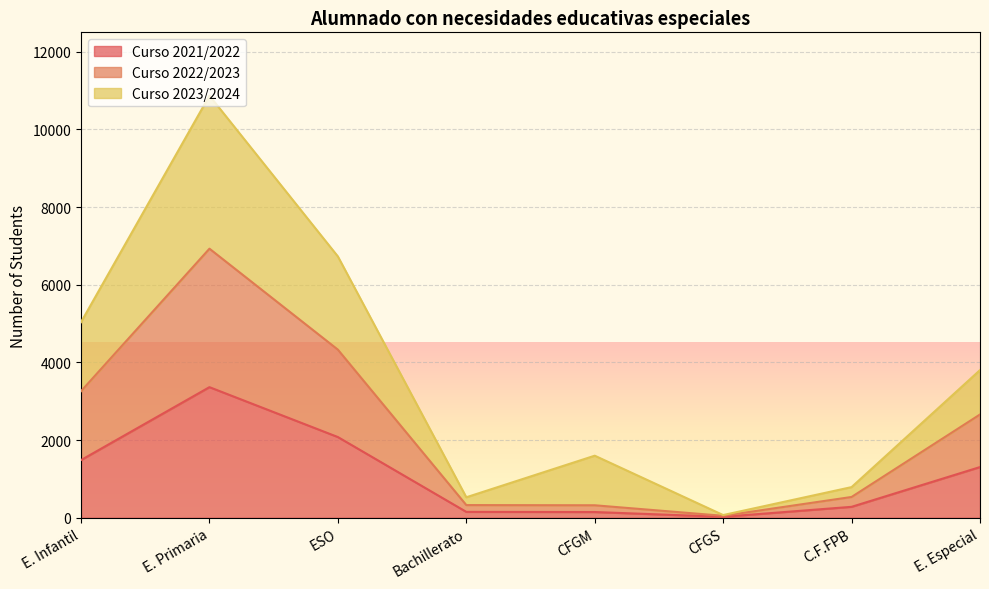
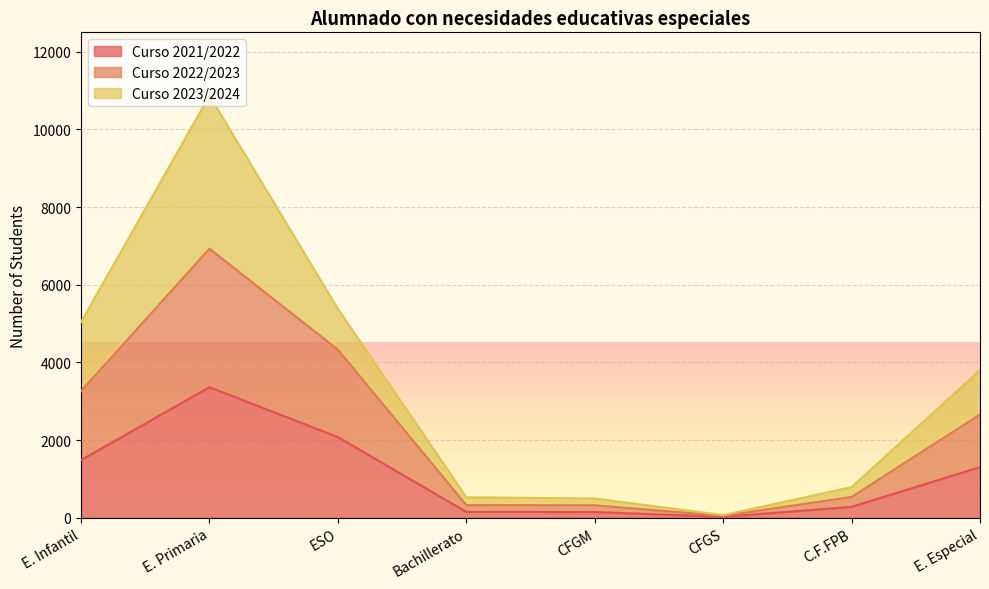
Curso 2023/2024, ESO: 2400 -> 1100
Curso 2023/2024, CFGM: 1300 -> 200
